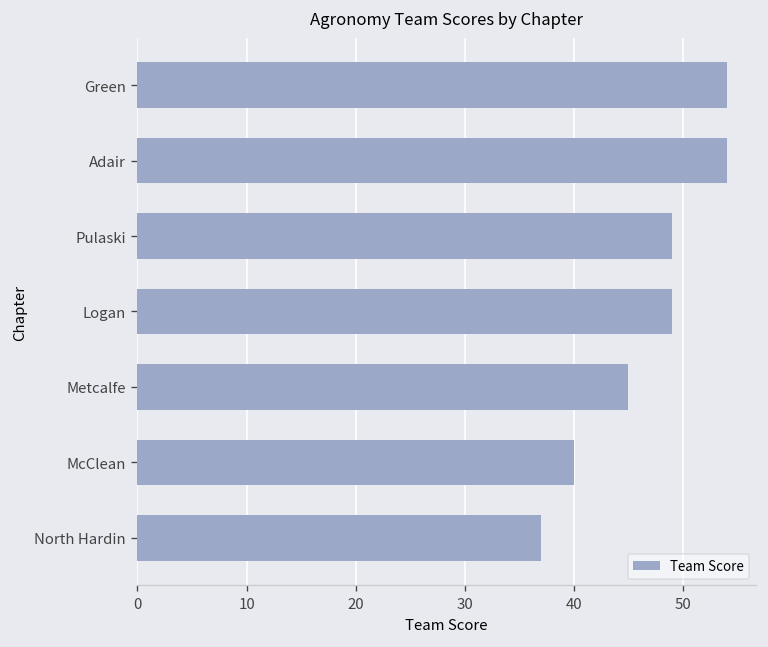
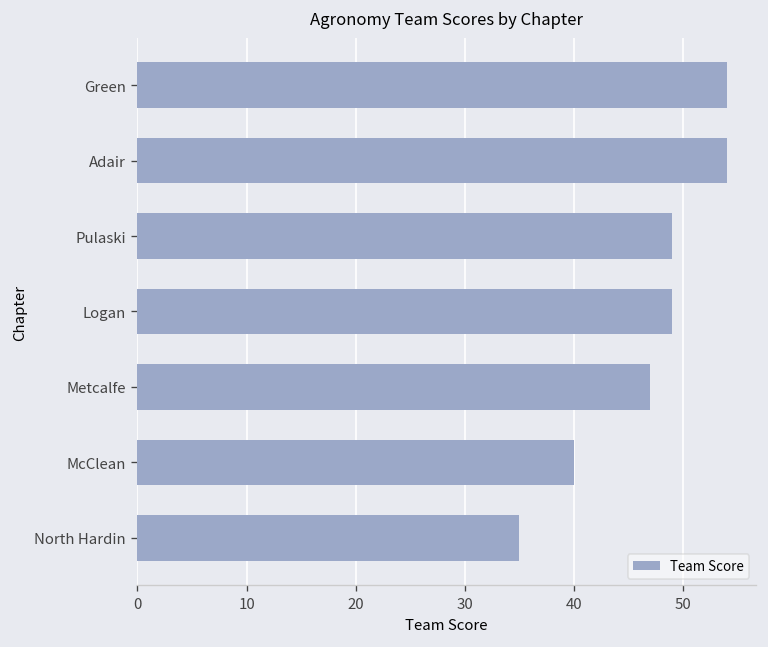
Metcalfe: 45 -> 47
North Hardin: 37 -> 35
